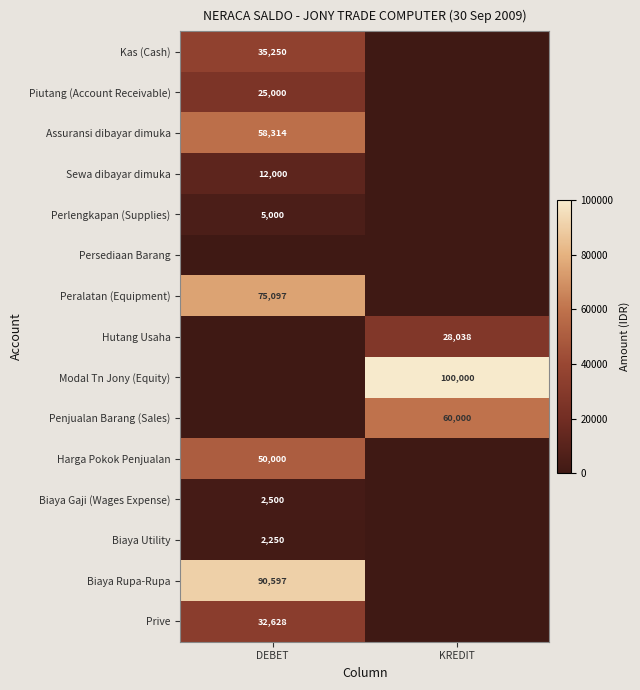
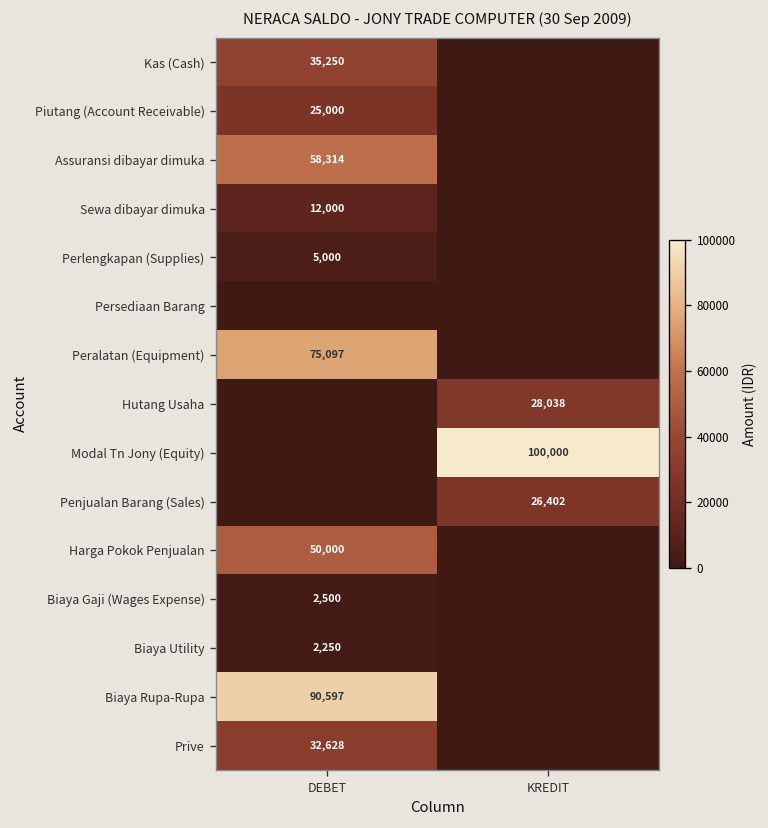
Penjualan Barang (Sales), KREDIT: 60,000 -> 26,402
